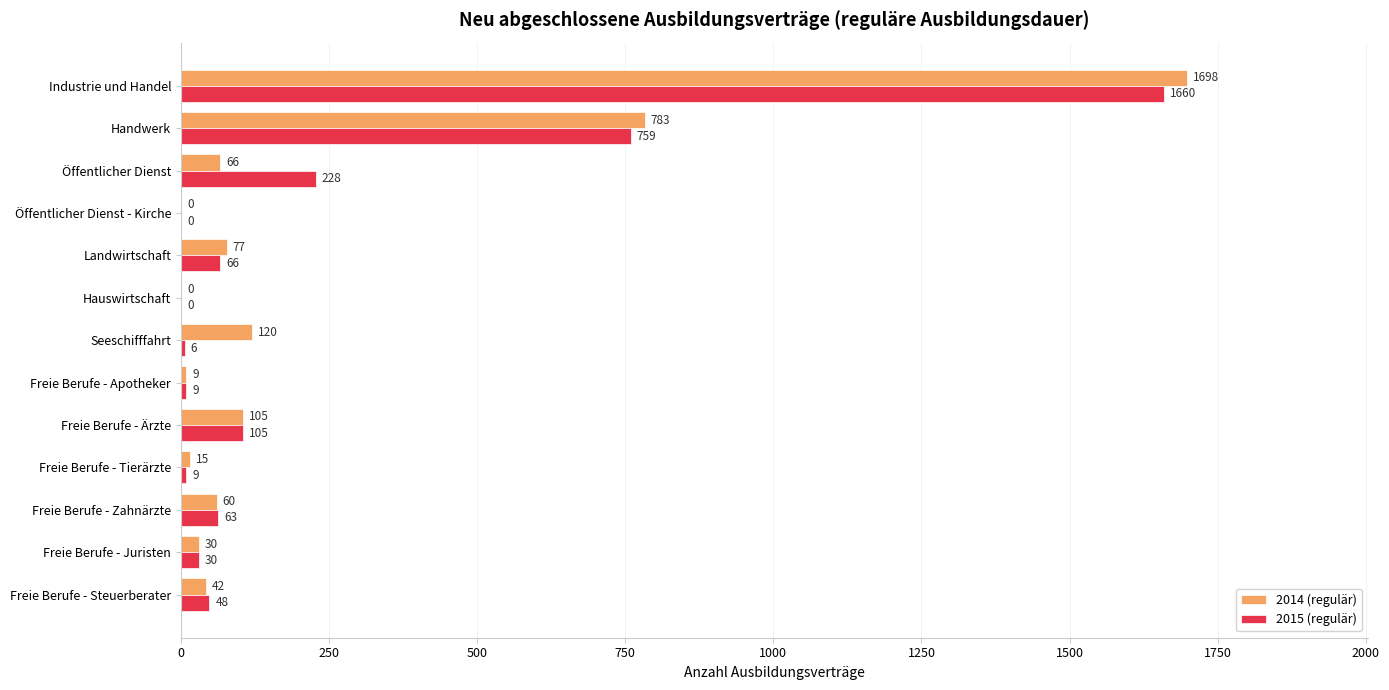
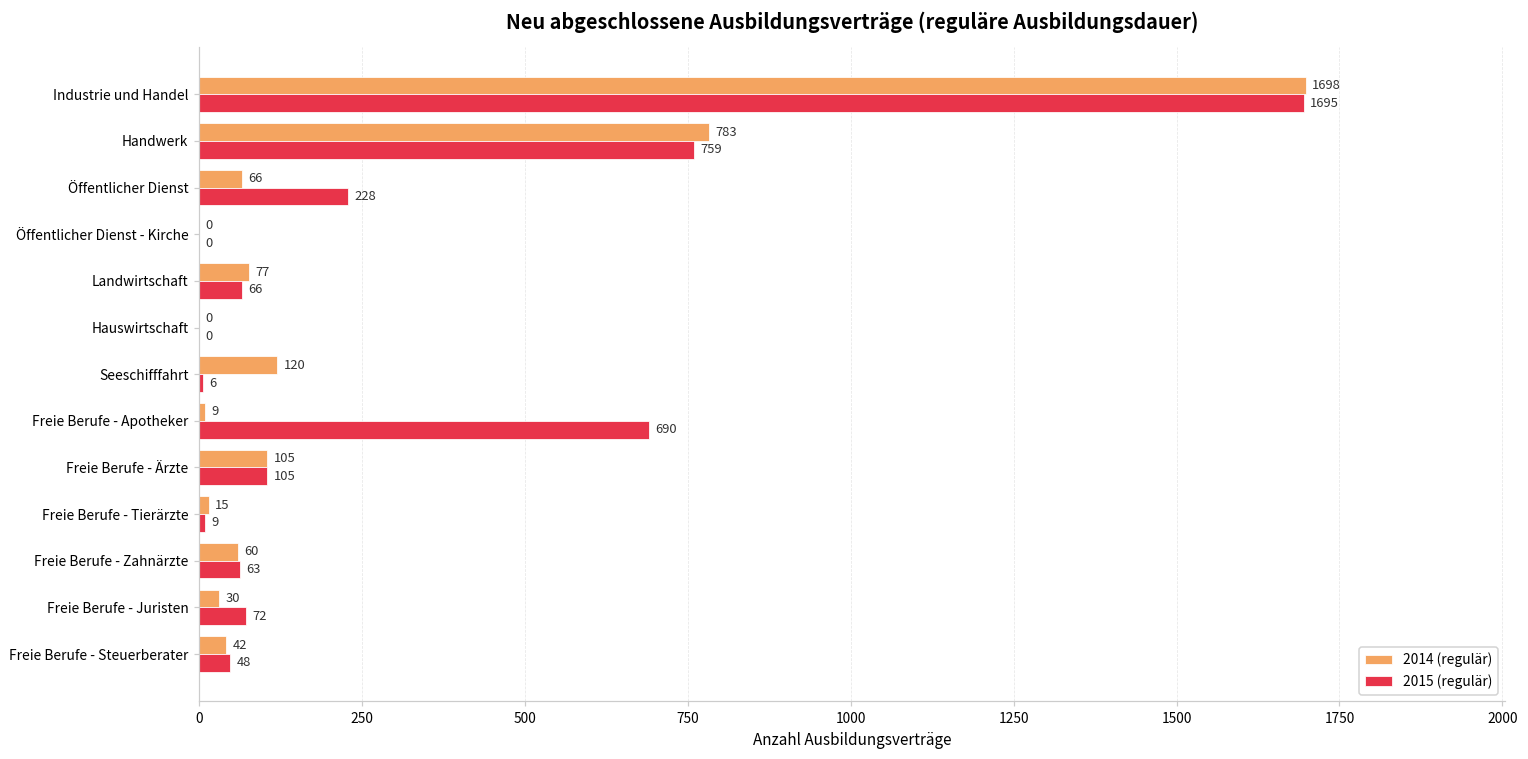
2015 (regulär), Industrie und Handel: 1660 -> 1695
2015 (regulär), Freie Berufe - Apotheker: 9 -> 690
2015 (regulär), Freie Berufe - Juristen: 30 -> 72
